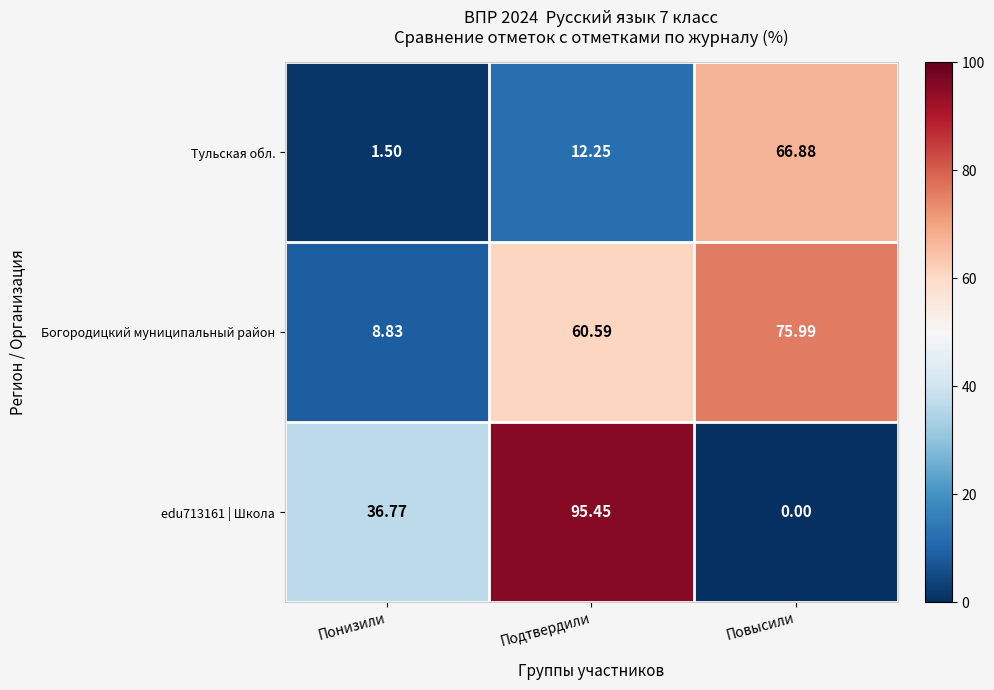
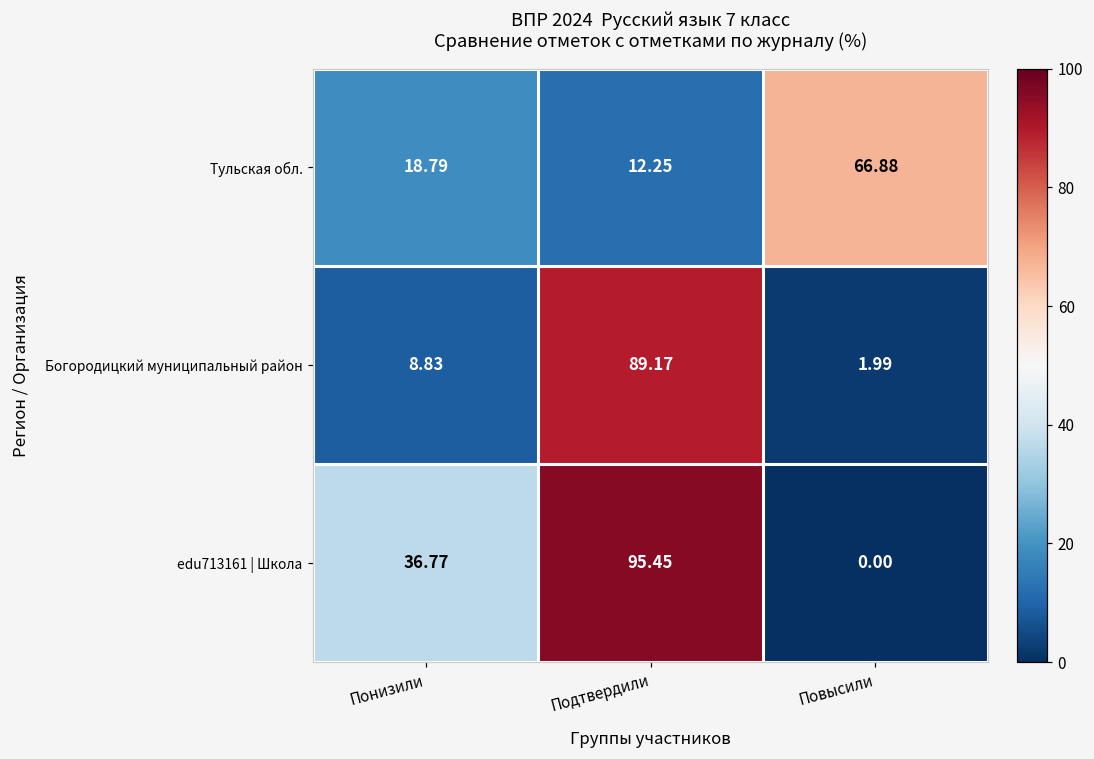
Тульская обл., Понизили: 1.50 -> 18.79
Богородицкий муниципальный район, Подтвердили: 60.59 -> 89.17
Богородицкий муниципальный район, Повысили: 75.99 -> 1.99
